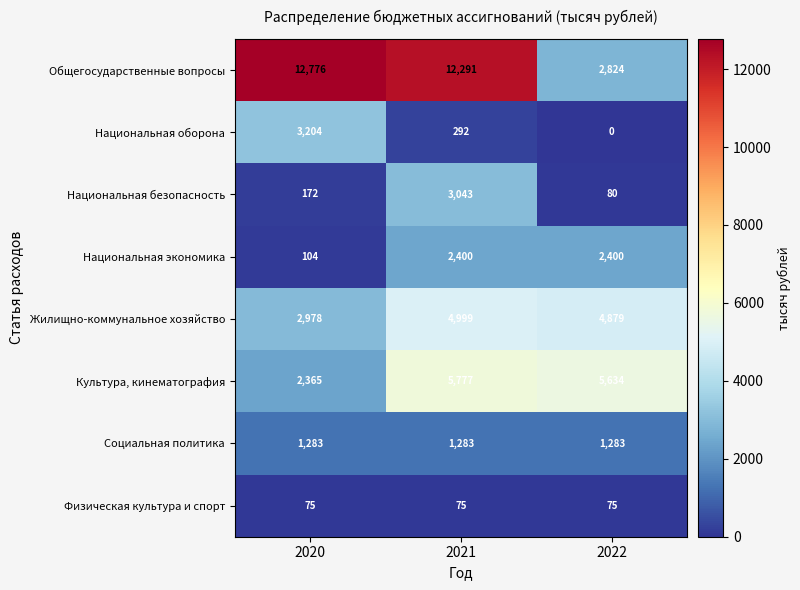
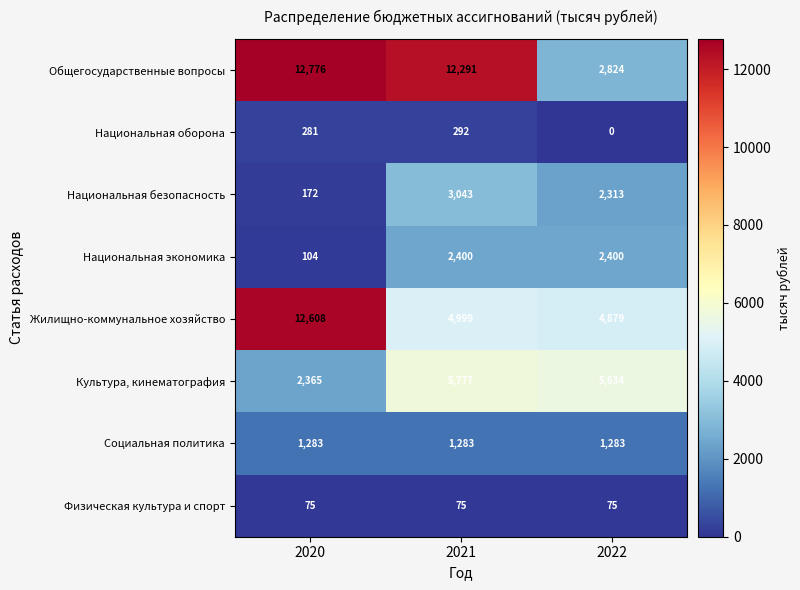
Национальная оборона, 2020: 3,204 -> 281
Национальная безопасность, 2022: 80 -> 2,313
Жилищно-коммунальное хозяйство, 2020: 2,978 -> 12,608
